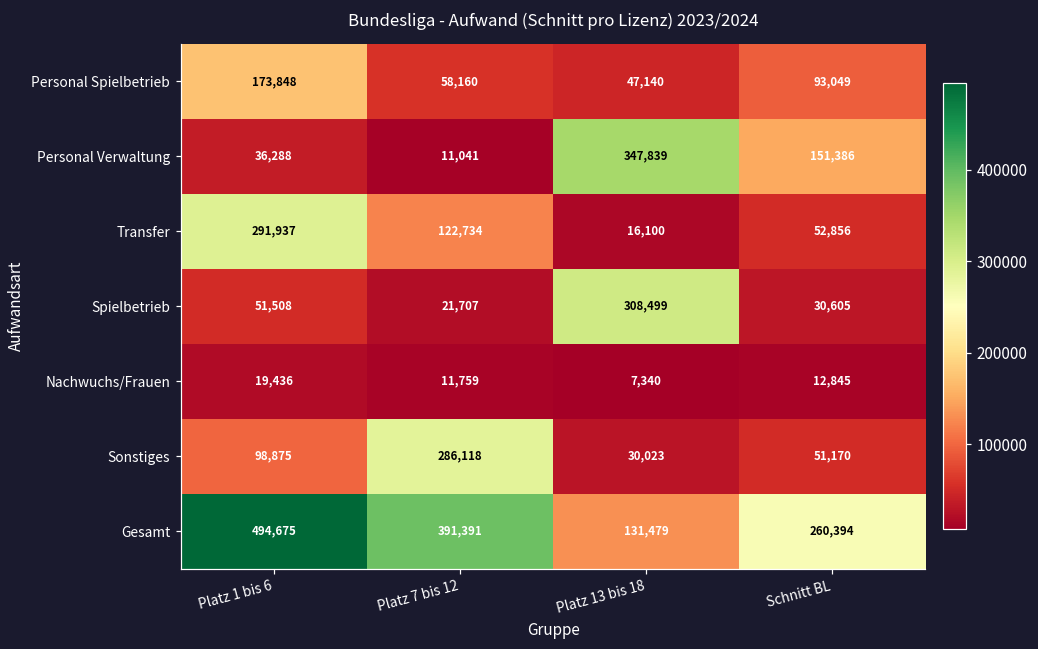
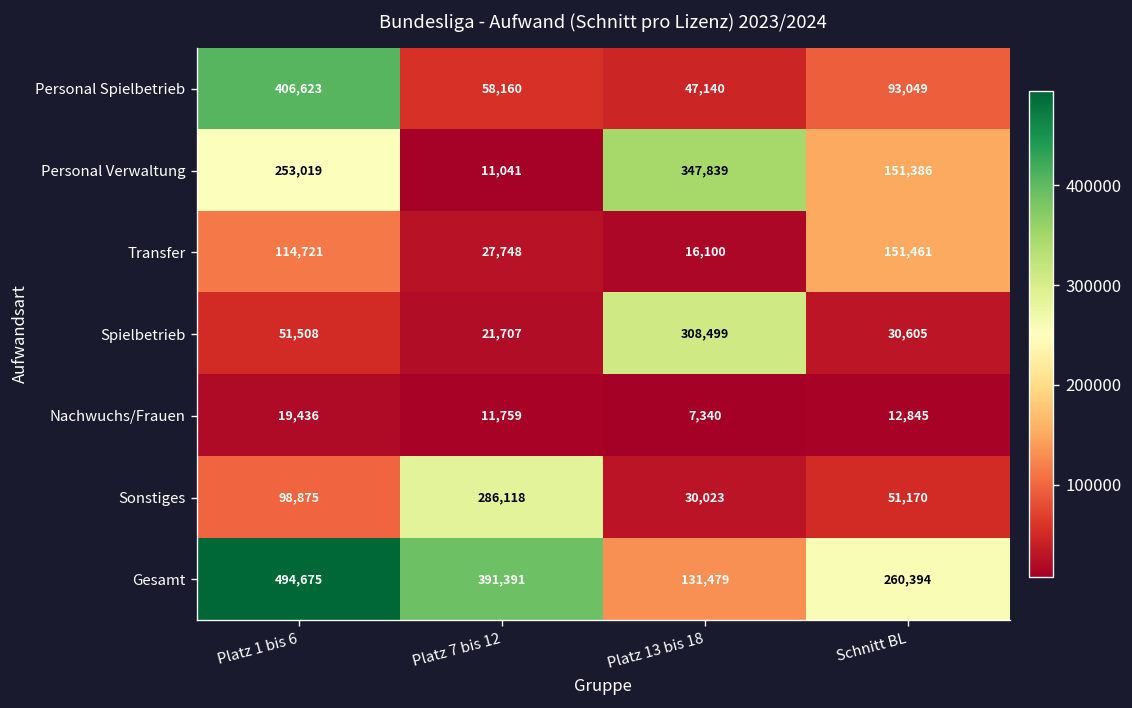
Personal Spielbetrieb, Platz 1 bis 6: 173,848 -> 406,623
Personal Verwaltung, Platz 1 bis 6: 36,288 -> 253,019
Transfer, Platz 1 bis 6: 291,937 -> 114,721
Transfer, Platz 7 bis 12: 122,734 -> 27,748
Transfer, Schnitt BL: 52,856 -> 151,461
